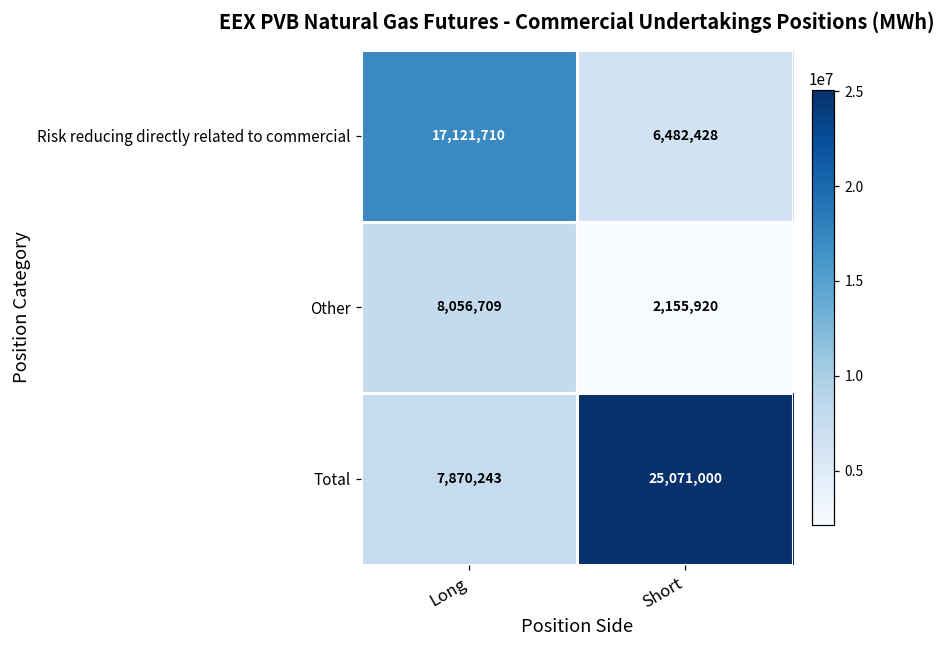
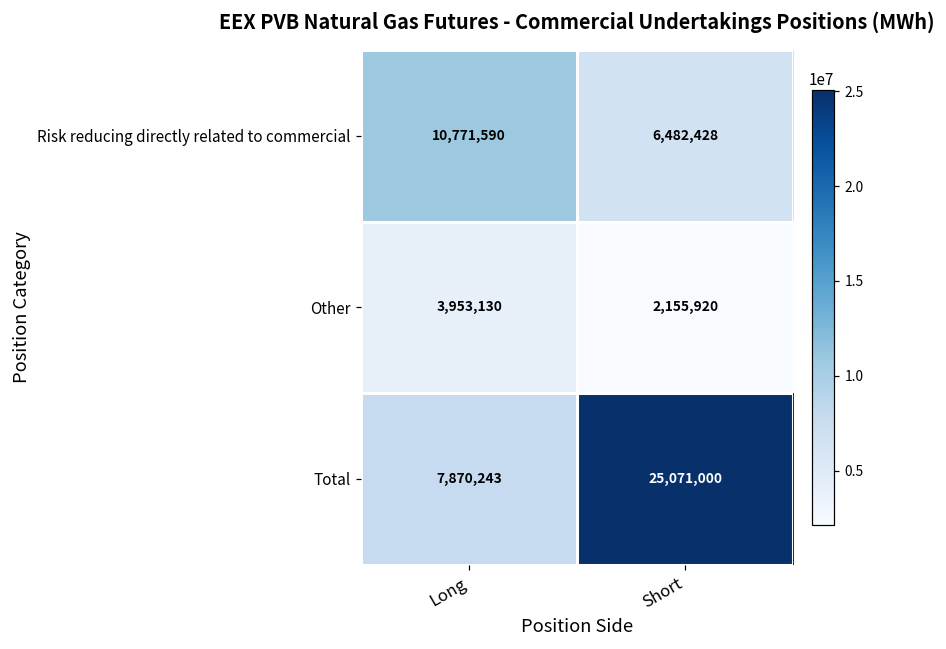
Risk reducing directly related to commercial, Long: 17,121,710 -> 10,771,590
Other, Long: 8,056,709 -> 3,953,130
